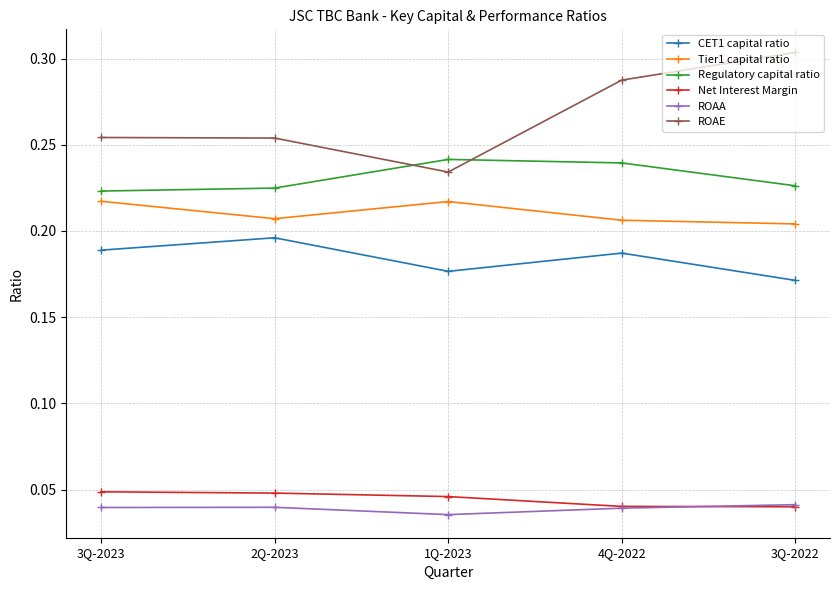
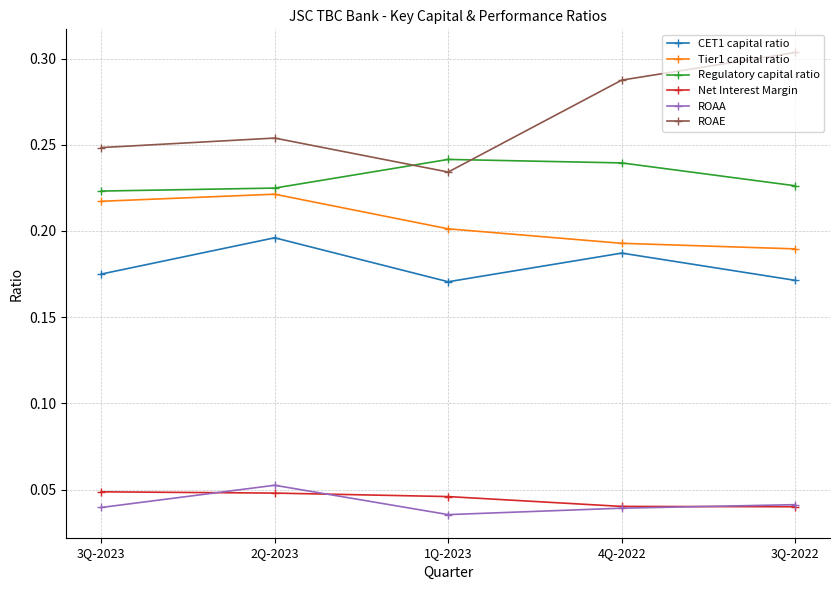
CET1 capital ratio, 3Q-2023: 0.189 -> 0.175
ROAE, 3Q-2023: 0.254 -> 0.248
Tier1 capital ratio, 2Q-2023: 0.207 -> 0.221
ROAA, 2Q-2023: 0.040 -> 0.053
CET1 capital ratio, 1Q-2023: 0.177 -> 0.171
Tier1 capital ratio, 1Q-2023: 0.217 -> 0.201
Tier1 capital ratio, 4Q-2022: 0.206 -> 0.193
Tier1 capital ratio, 3Q-2022: 0.204 -> 0.190
